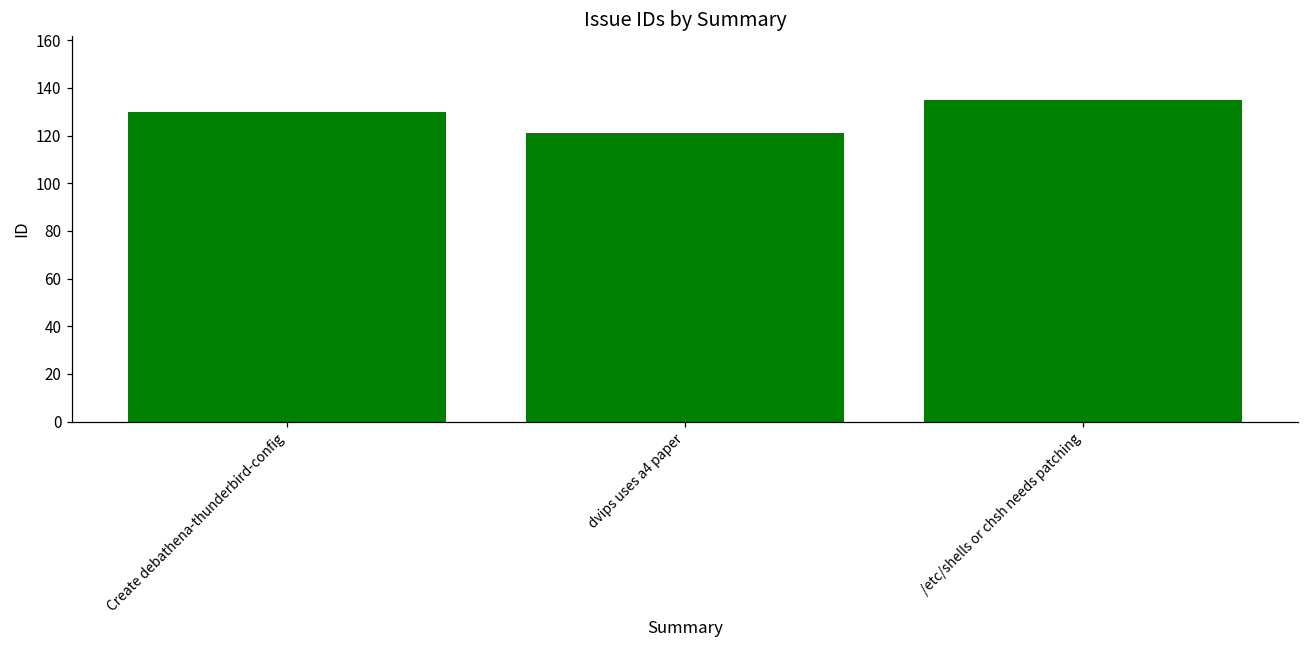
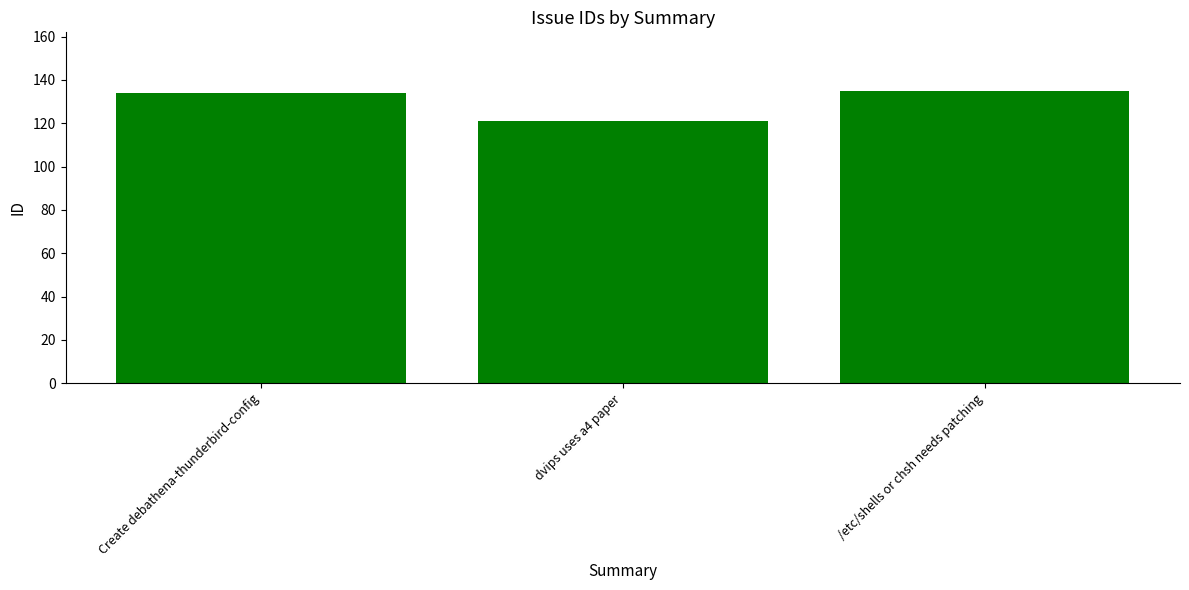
Create debathena-thunderbird-config: 130 -> 134
